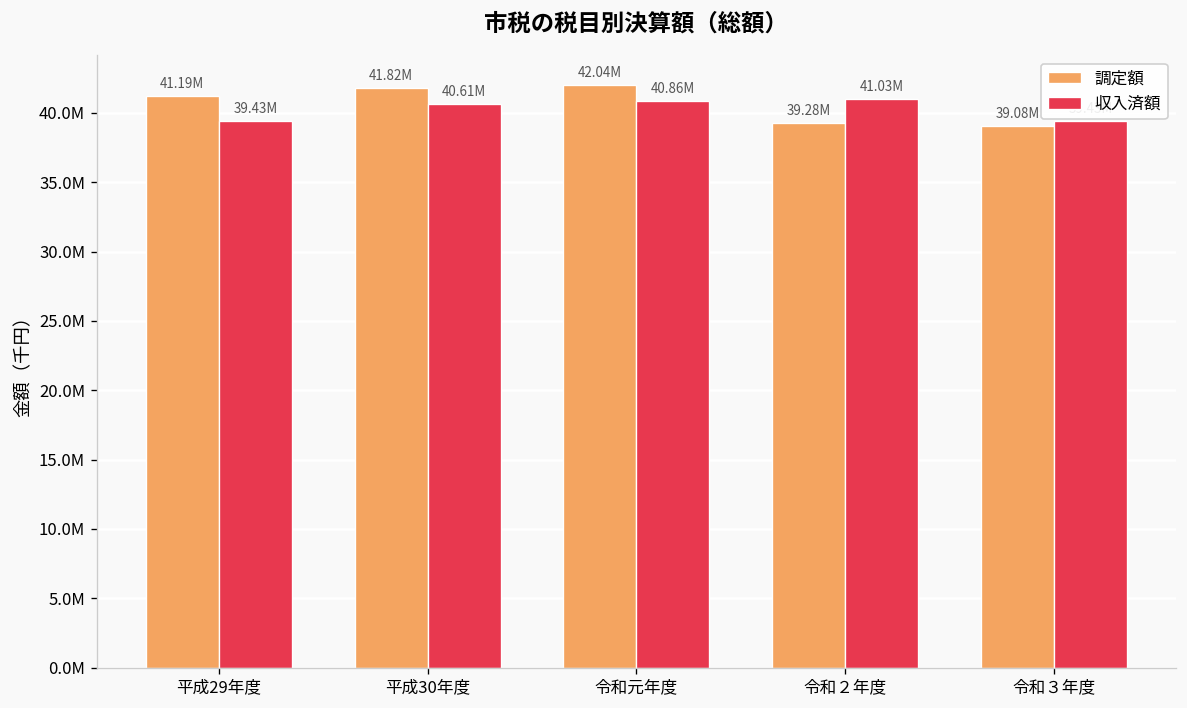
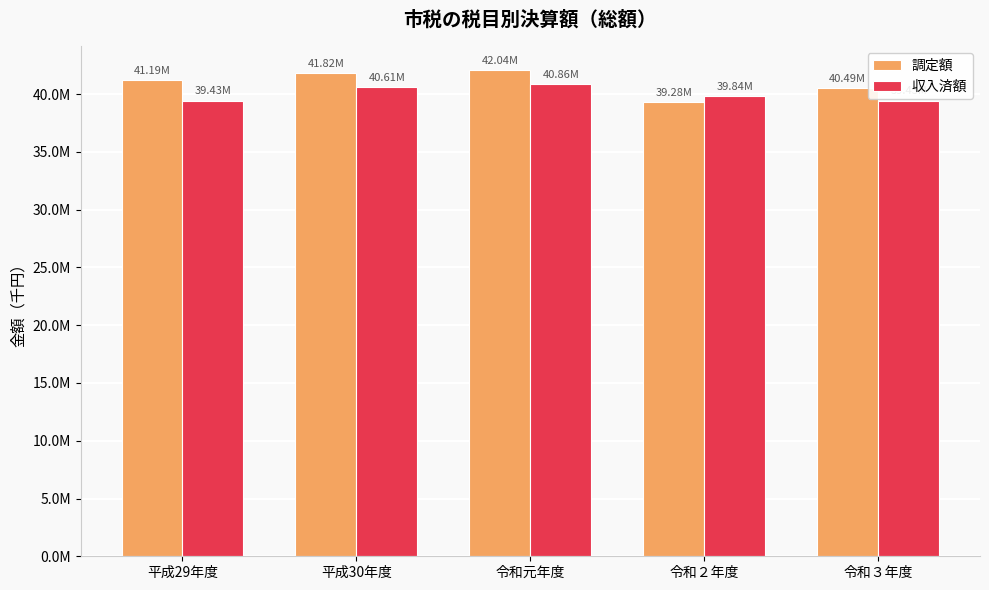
収入済額, 令和２年度: 41.03M -> 39.84M
調定額, 令和３年度: 39.08M -> 40.49M
